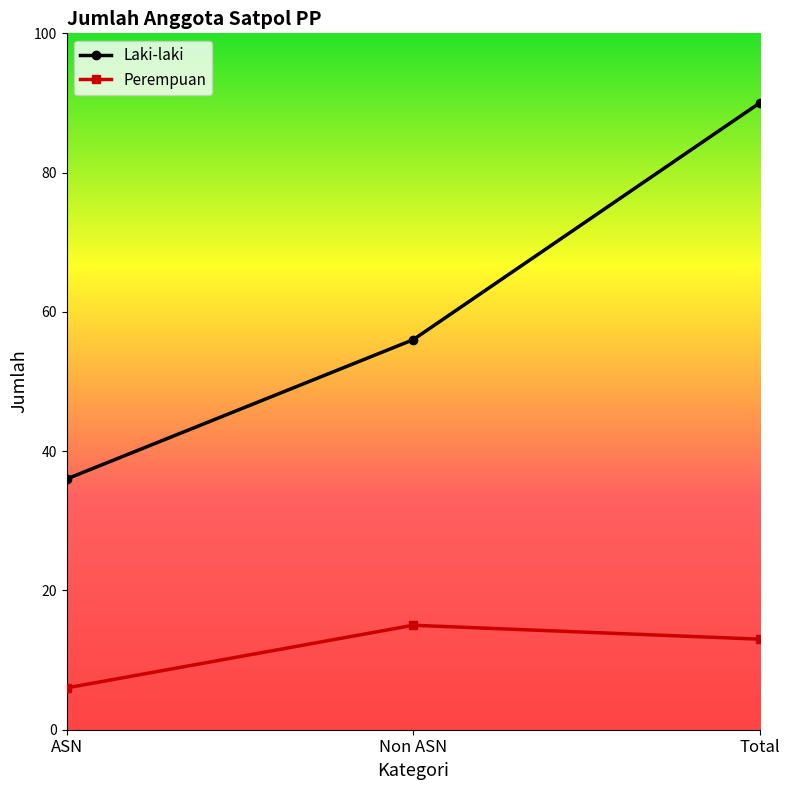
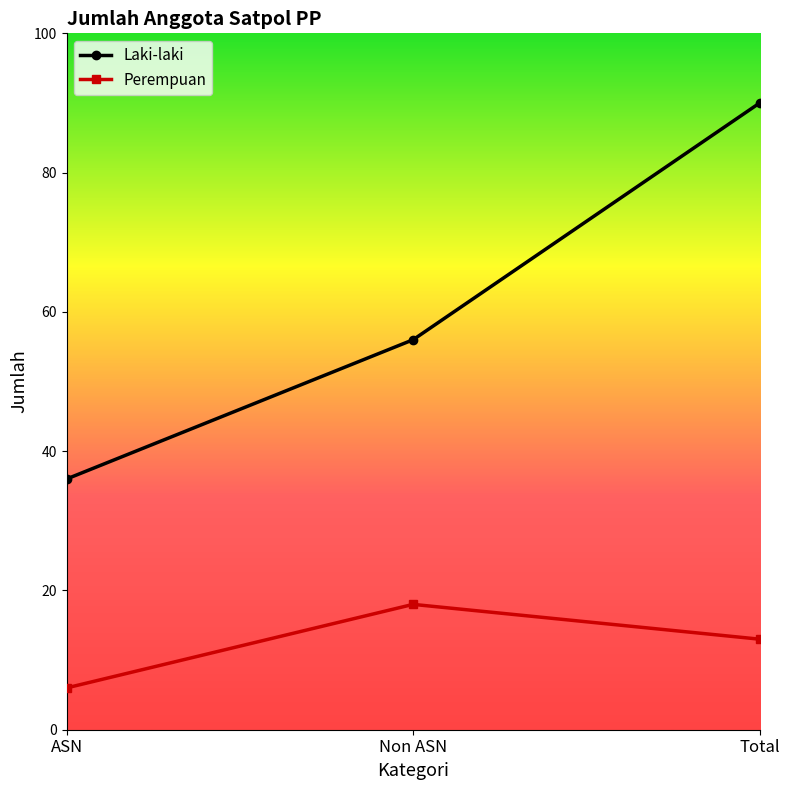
Perempuan, Non ASN: 15 -> 18
